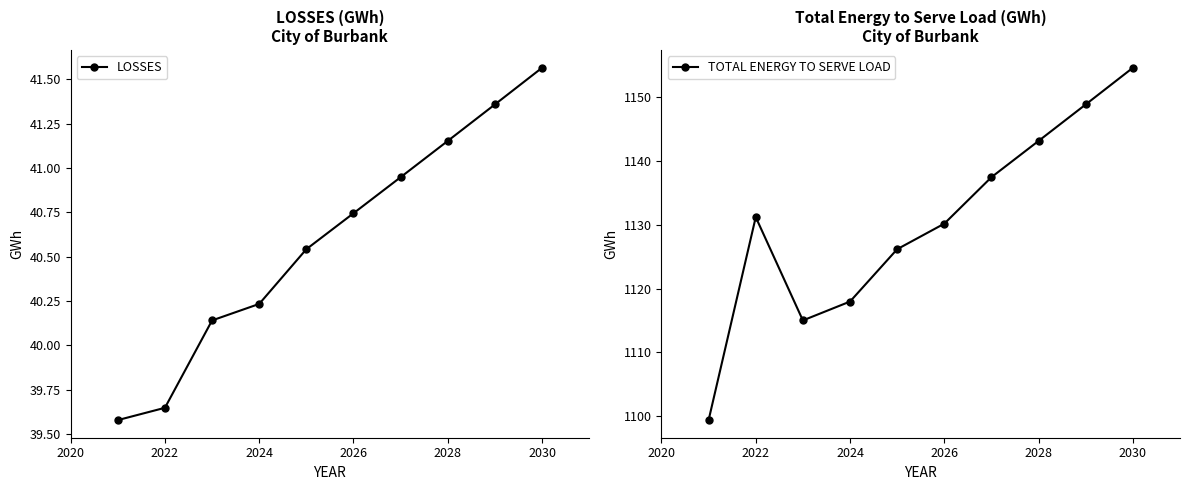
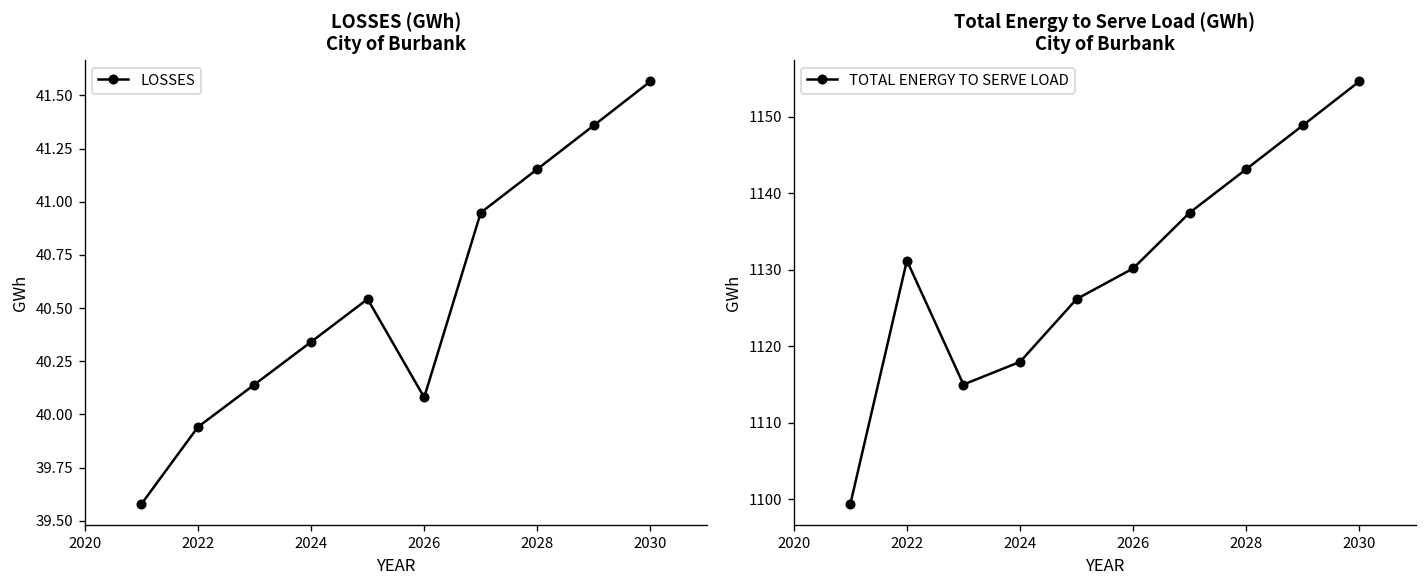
LOSSES (GWh) City of Burbank, 2022: 39.65 -> 39.94
LOSSES (GWh) City of Burbank, 2024: 40.23 -> 40.34
LOSSES (GWh) City of Burbank, 2026: 40.74 -> 40.08
